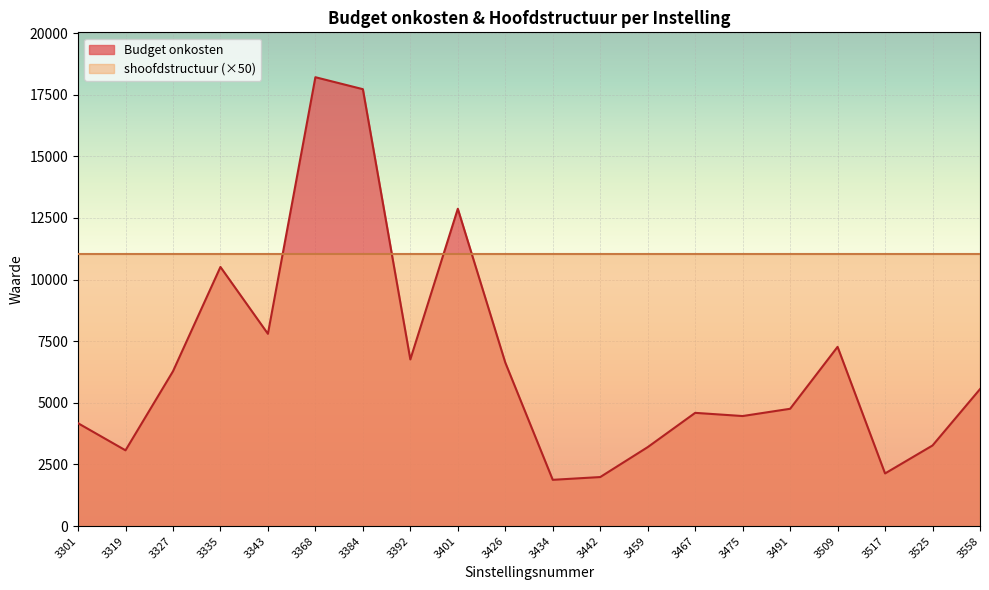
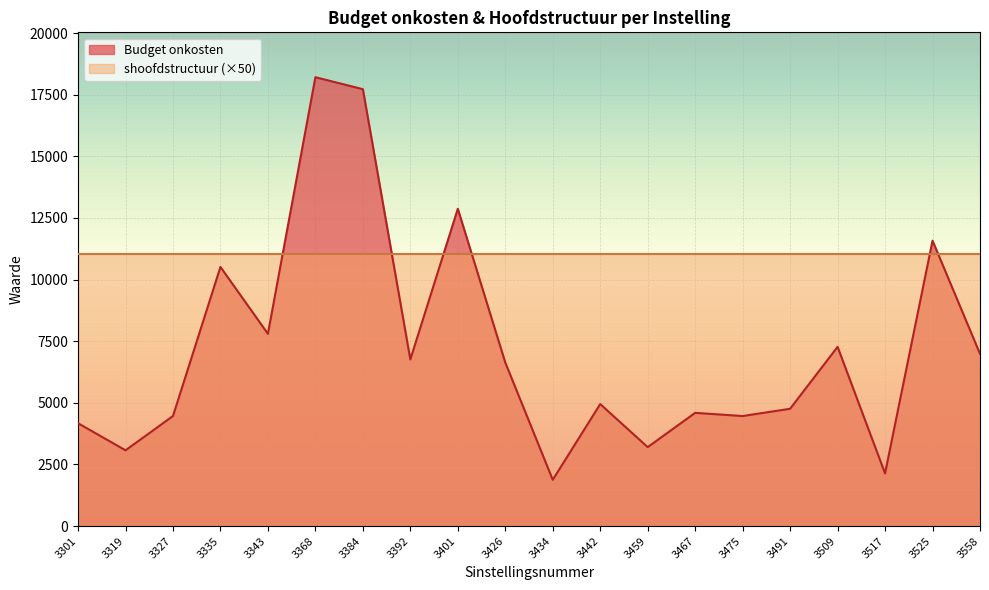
Budget onkosten, 3327: 6300 -> 4500
Budget onkosten, 3442: 2000 -> 4900
Budget onkosten, 3525: 3300 -> 11600
Budget onkosten, 3558: 5600 -> 7000
